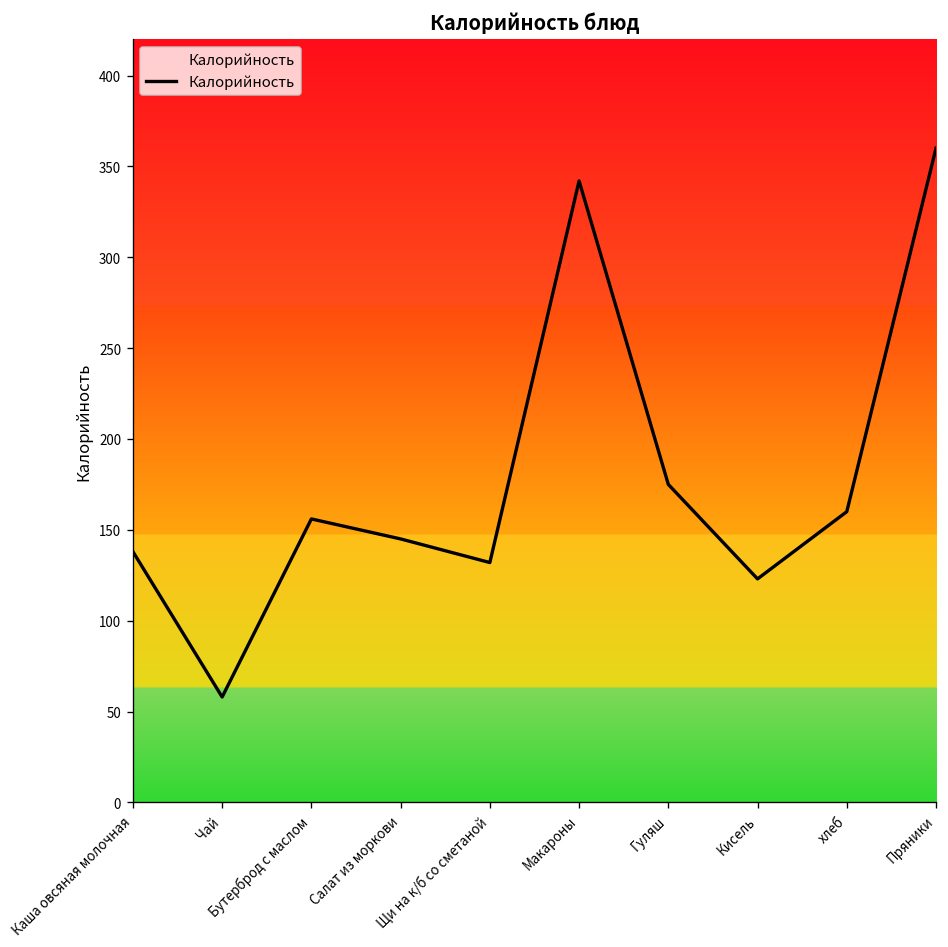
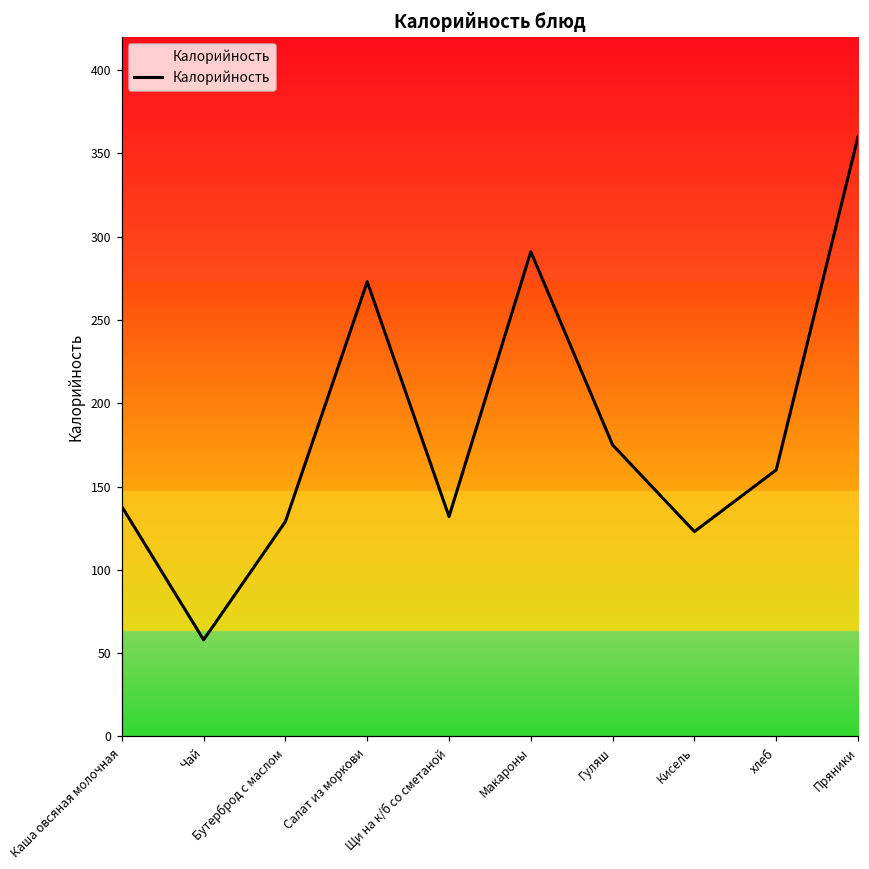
Бутерброд с маслом: 156 -> 129
Салат из моркови: 145 -> 273
Макароны: 342 -> 291
